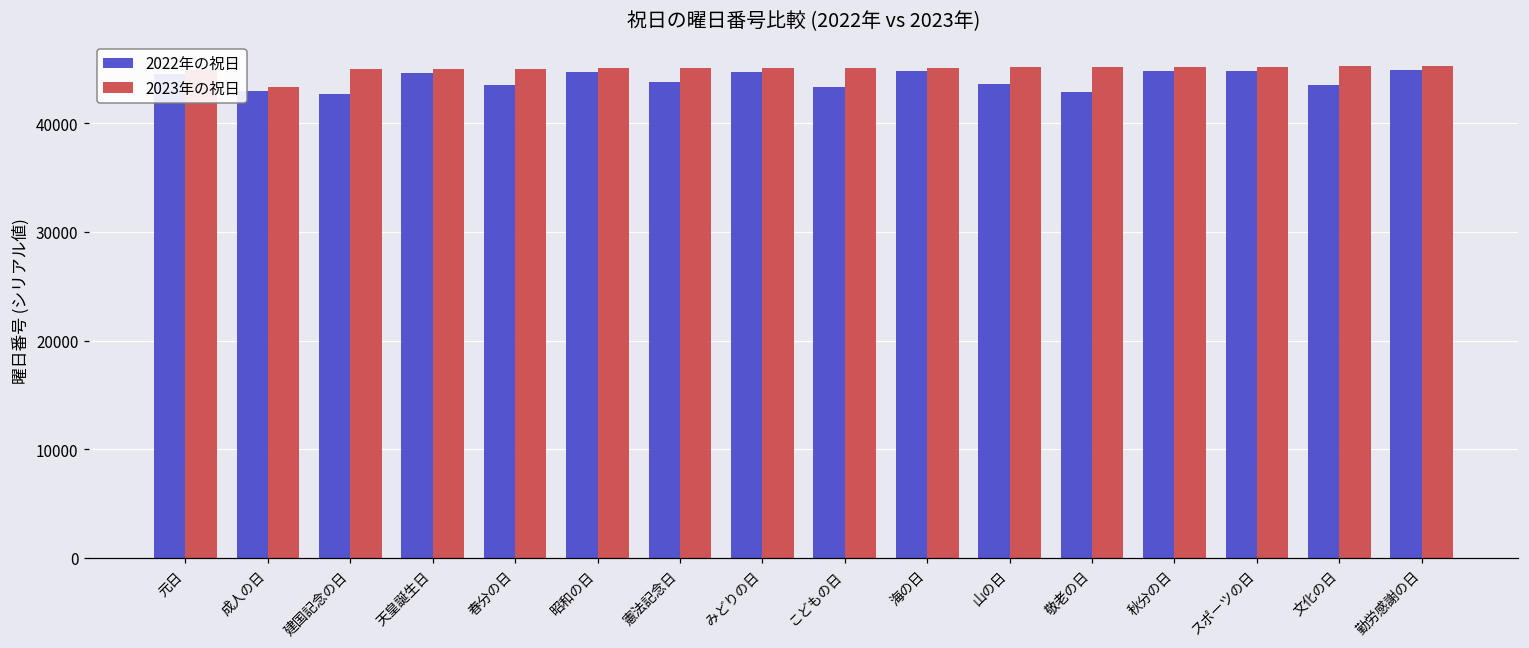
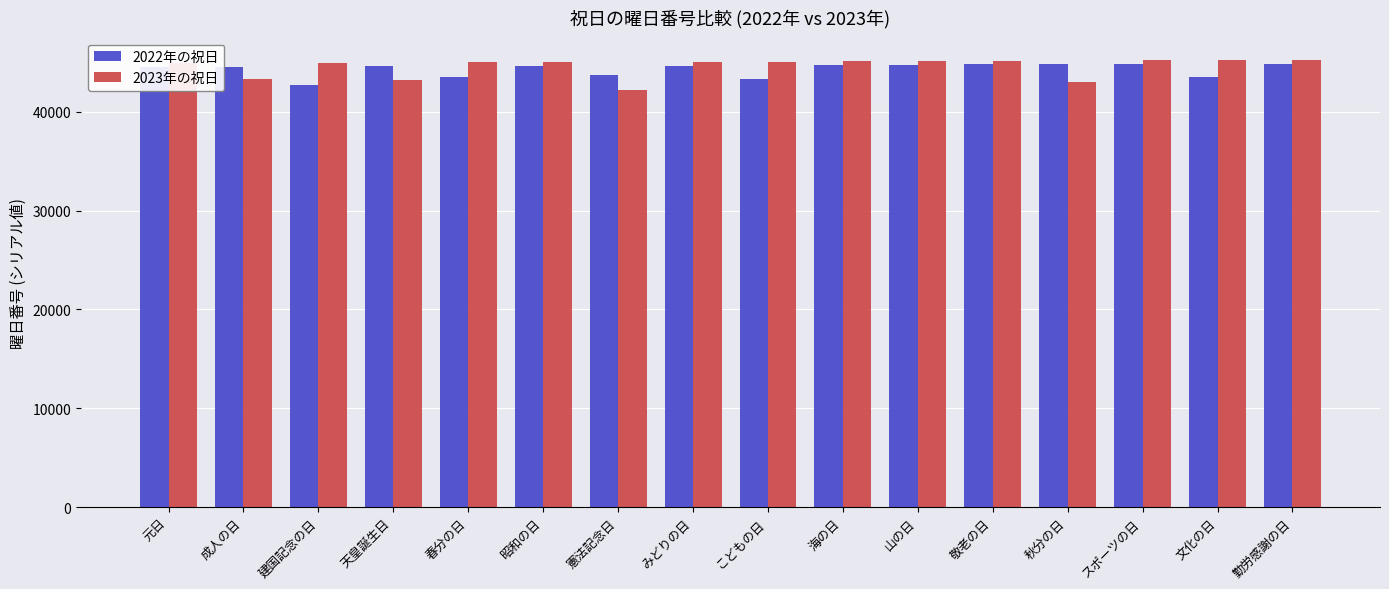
2022年の祝日, 成人の日: 43000 -> 45000
2023年の祝日, 天皇誕生日: 45000 -> 43000
2023年の祝日, 憲法記念日: 45000 -> 42000
2022年の祝日, 山の日: 44000 -> 45000
2022年の祝日, 敬老の日: 43000 -> 45000
2023年の祝日, 秋分の日: 45000 -> 43000
